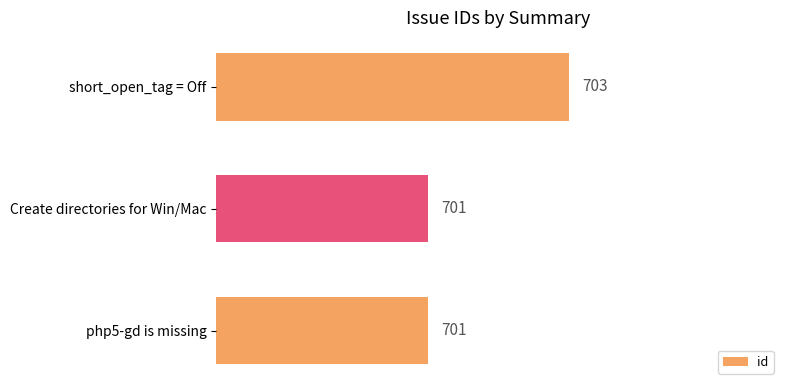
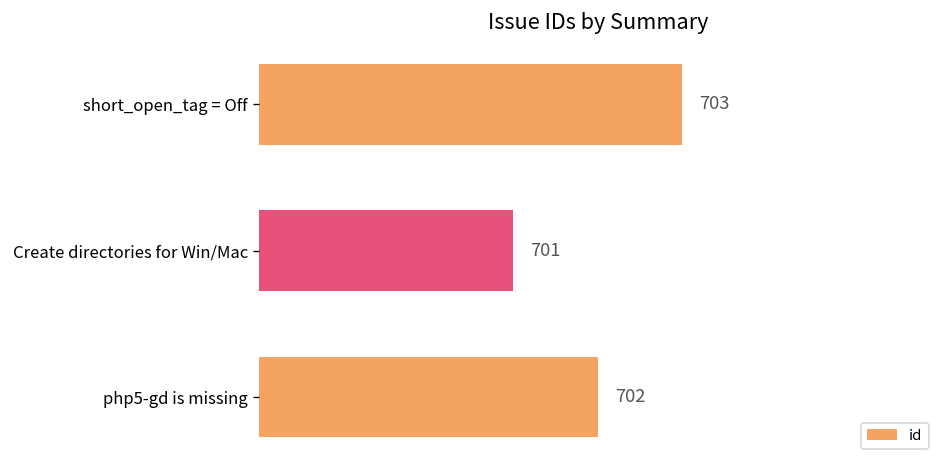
php5-gd is missing: 701 -> 702
